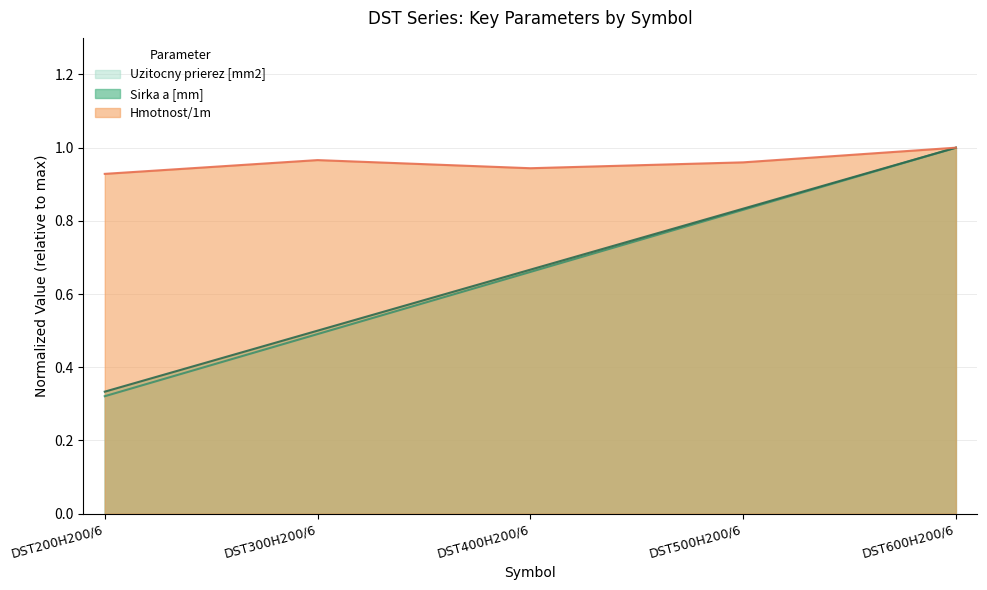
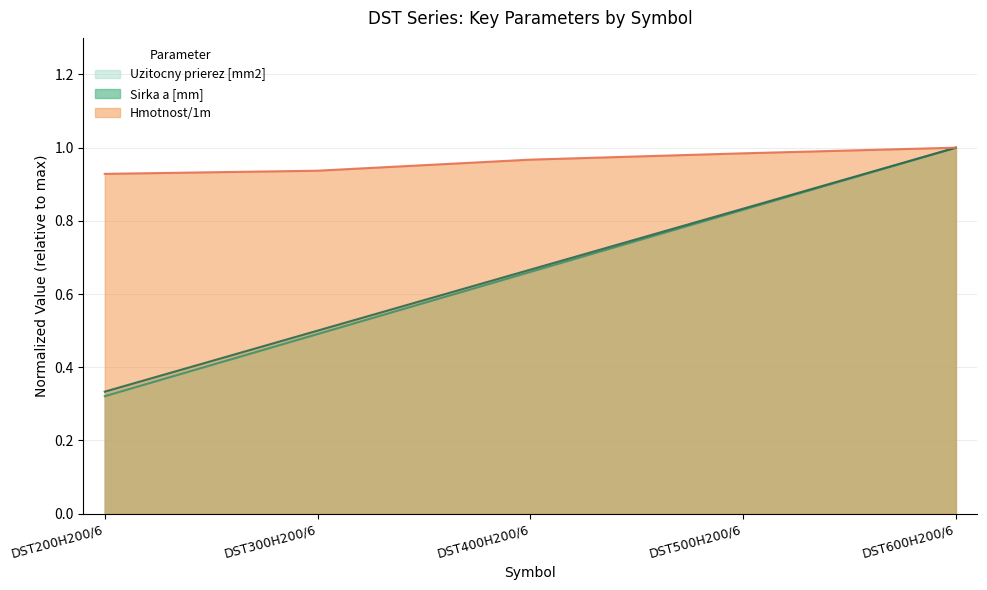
Hmotnost/1m, DST300H200/6: 0.97 -> 0.94
Hmotnost/1m, DST400H200/6: 0.94 -> 0.97
Hmotnost/1m, DST500H200/6: 0.96 -> 0.98
